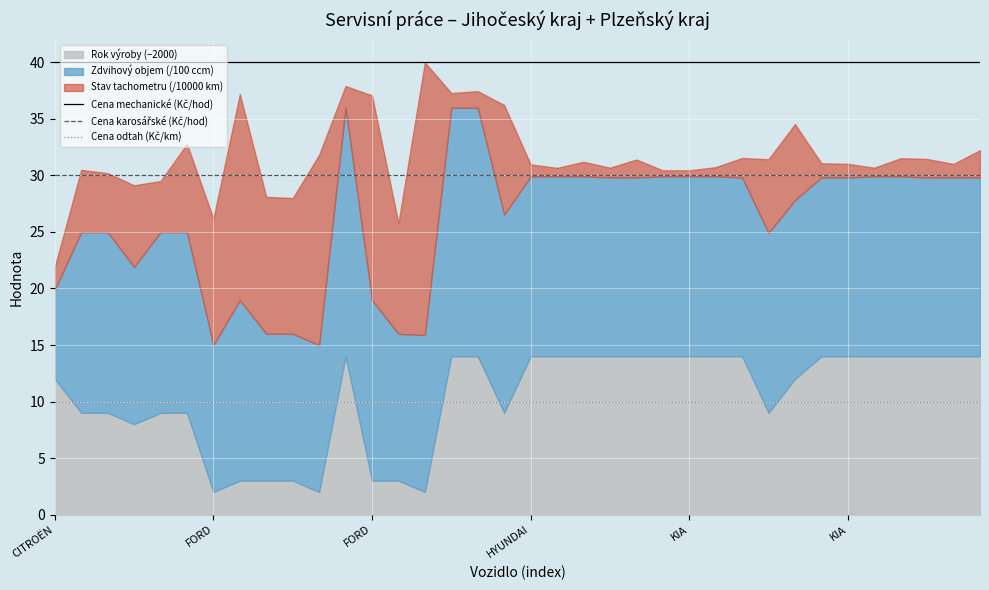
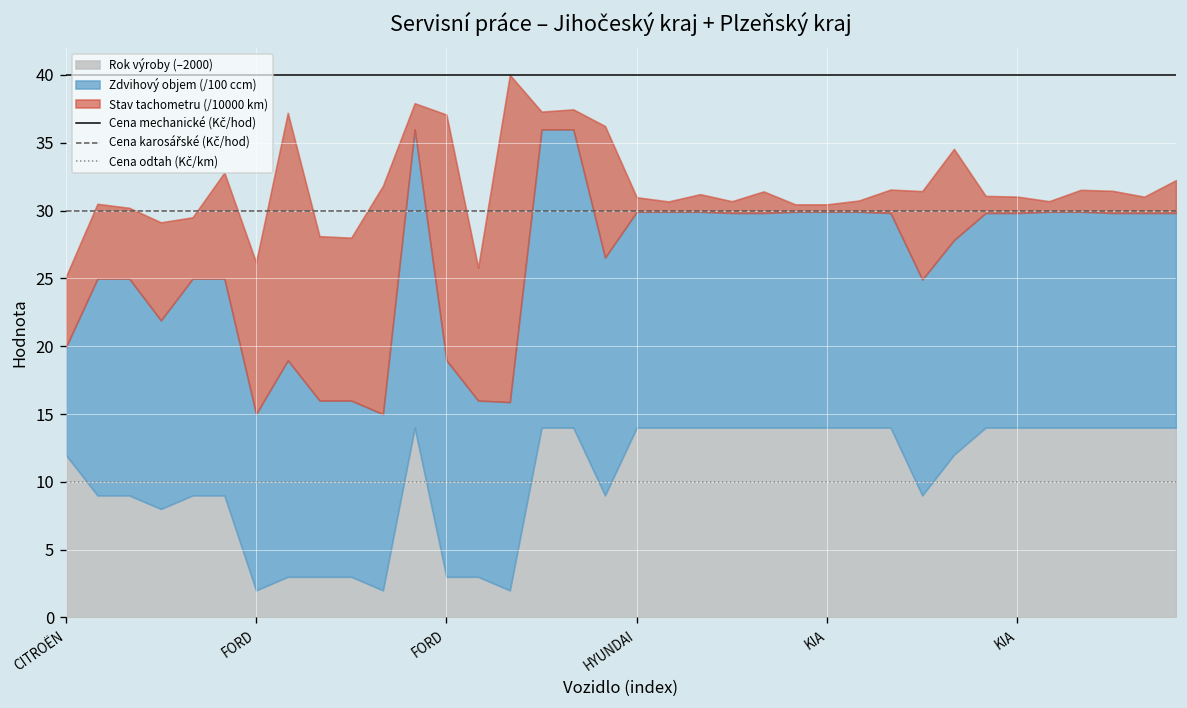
Stav tachometru (/10000 km), CITROËN: 2.0 -> 5.2
